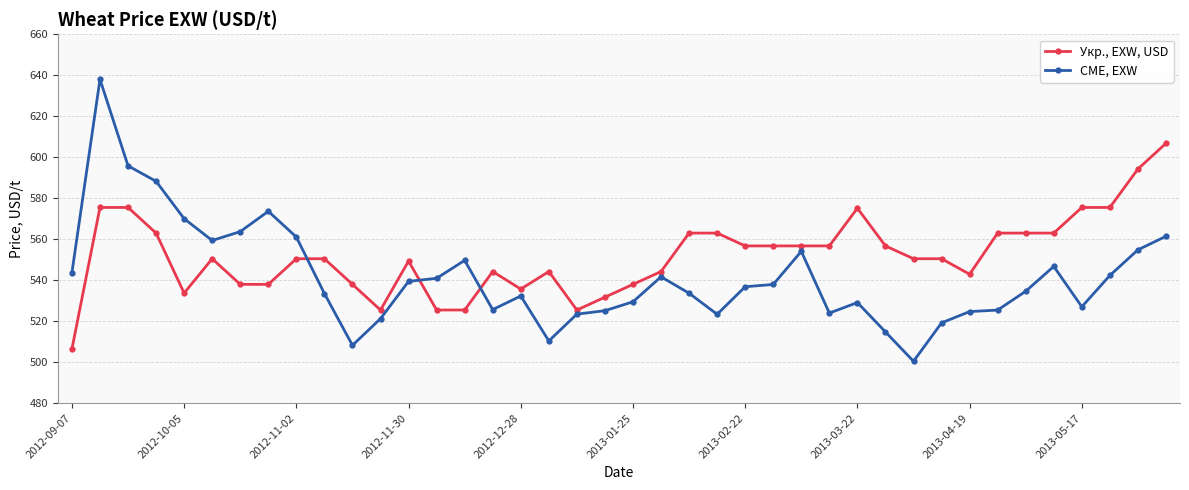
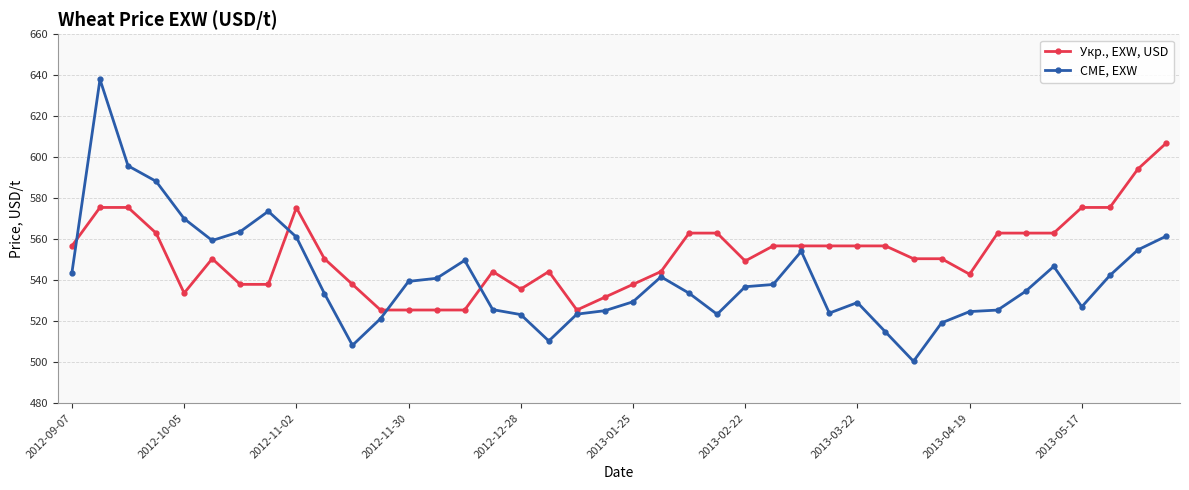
Укр., EXW, USD, 2012-09-07: 506 -> 557
Укр., EXW, USD, 2012-11-02: 550 -> 575
Укр., EXW, USD, 2012-11-30: 549 -> 525
CME, EXW, 2012-12-28: 532 -> 523
Укр., EXW, USD, 2013-02-22: 557 -> 549
Укр., EXW, USD, 2013-03-22: 575 -> 557
